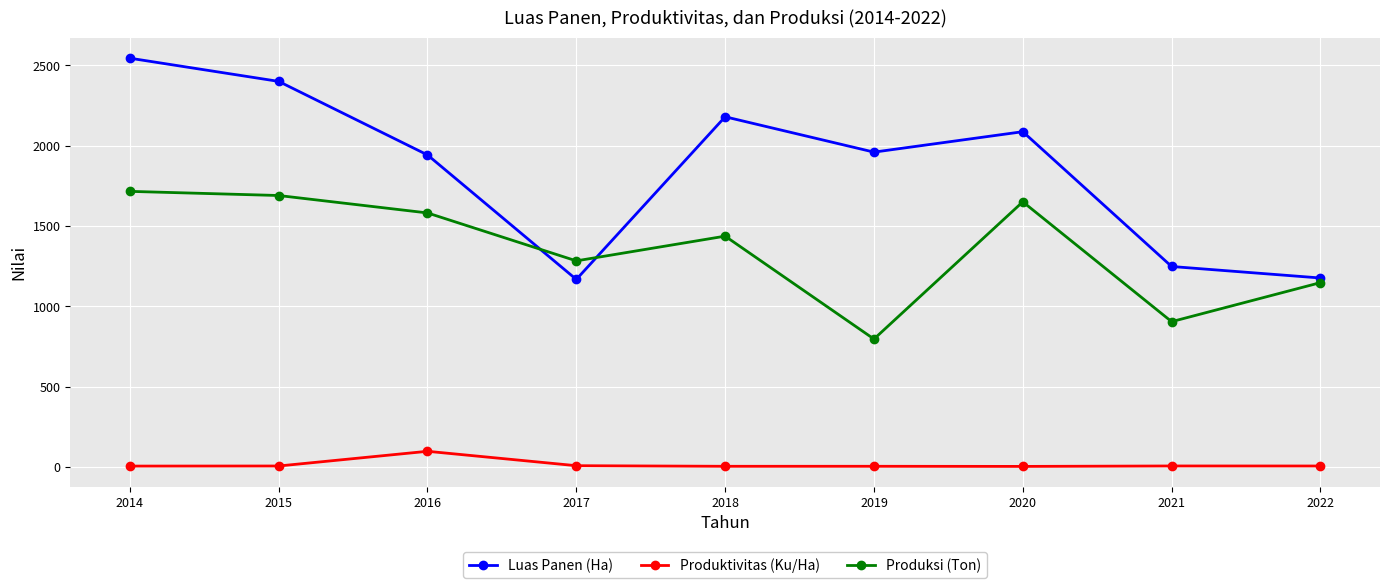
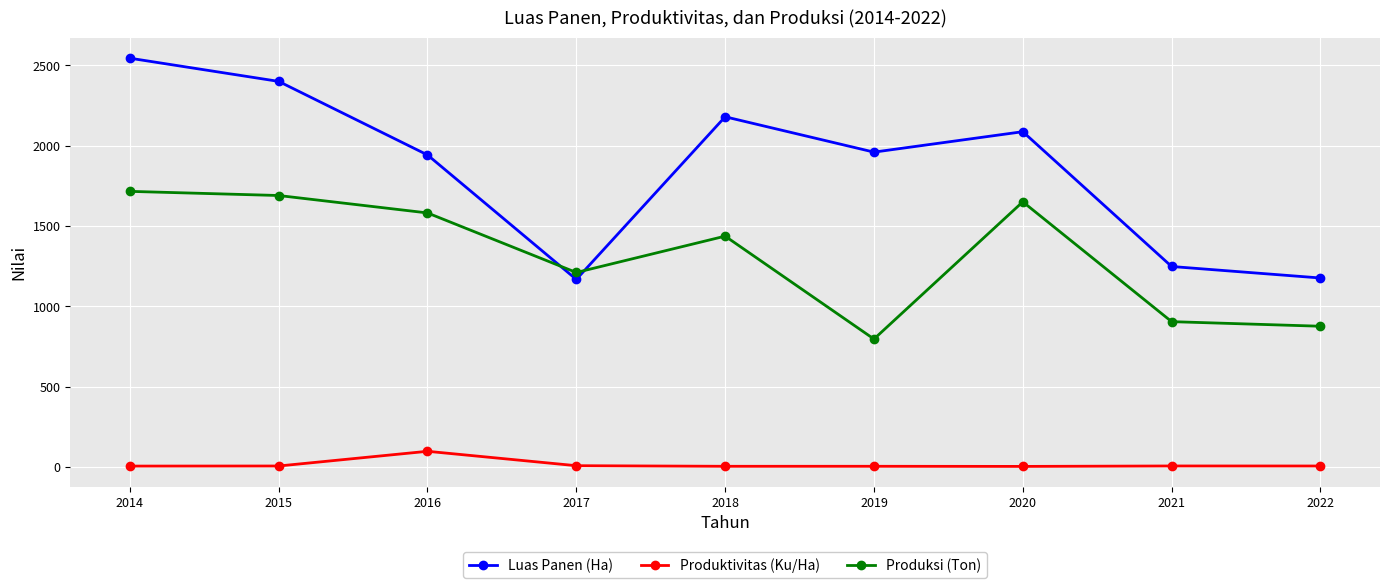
Produksi (Ton), 2017: 1280 -> 1210
Produksi (Ton), 2022: 1150 -> 880
